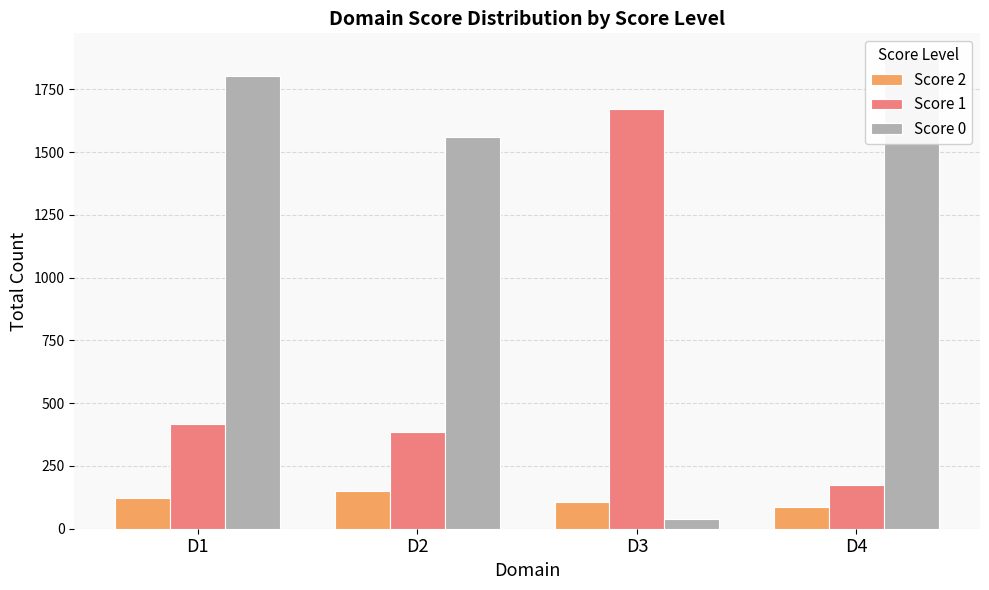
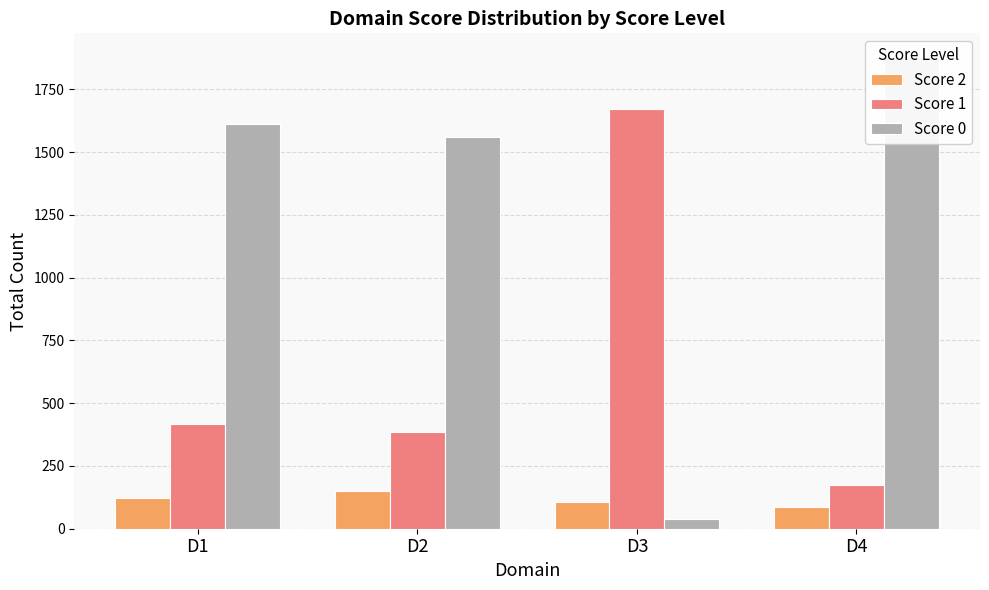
Score 0, D1: 1800 -> 1610
